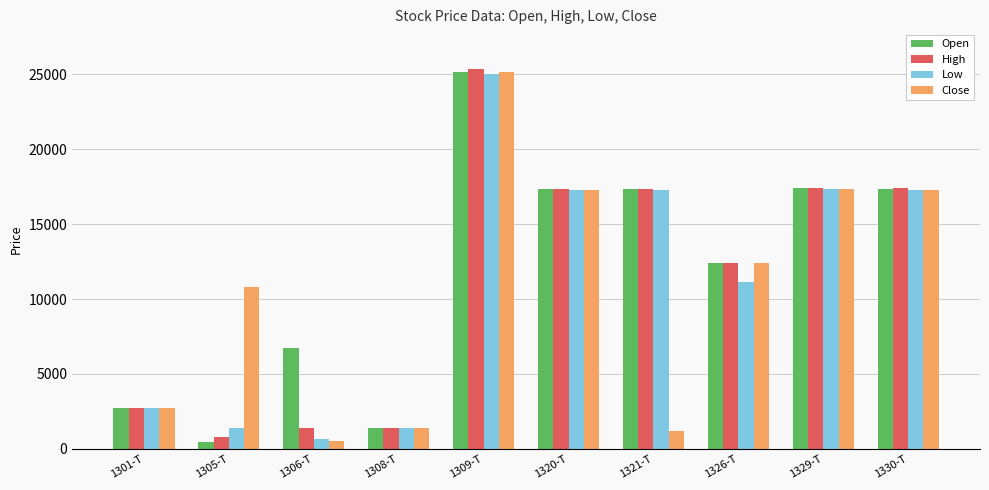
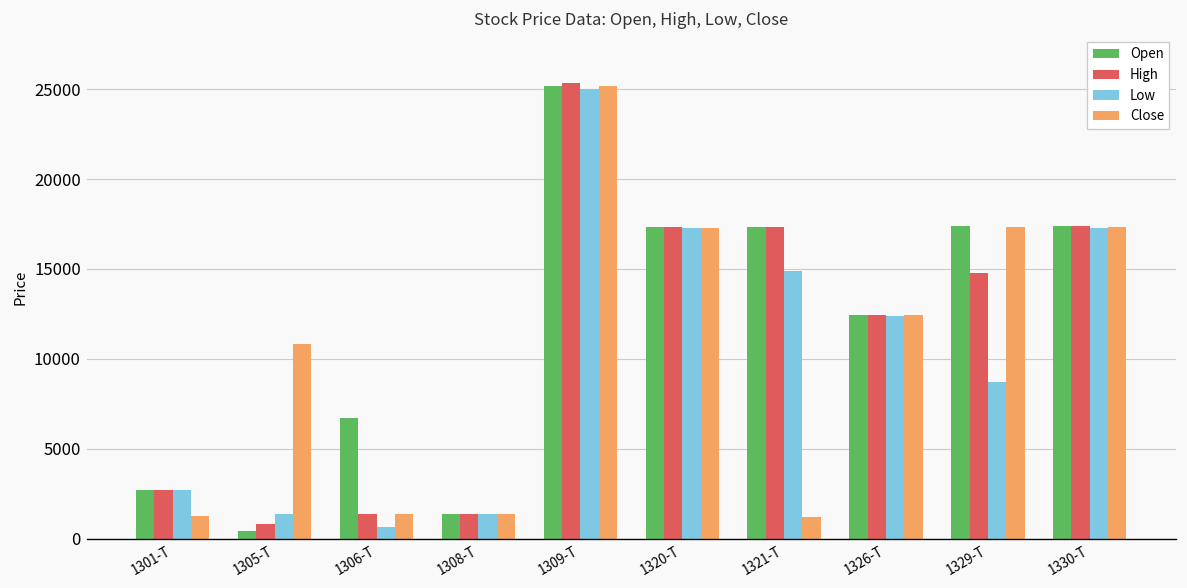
Close, 1301-T: 2700 -> 1300
Close, 1306-T: 500 -> 1400
Low, 1321-T: 17300 -> 14900
Low, 1326-T: 11100 -> 12400
High, 1329-T: 17400 -> 14800
Low, 1329-T: 17300 -> 8700
